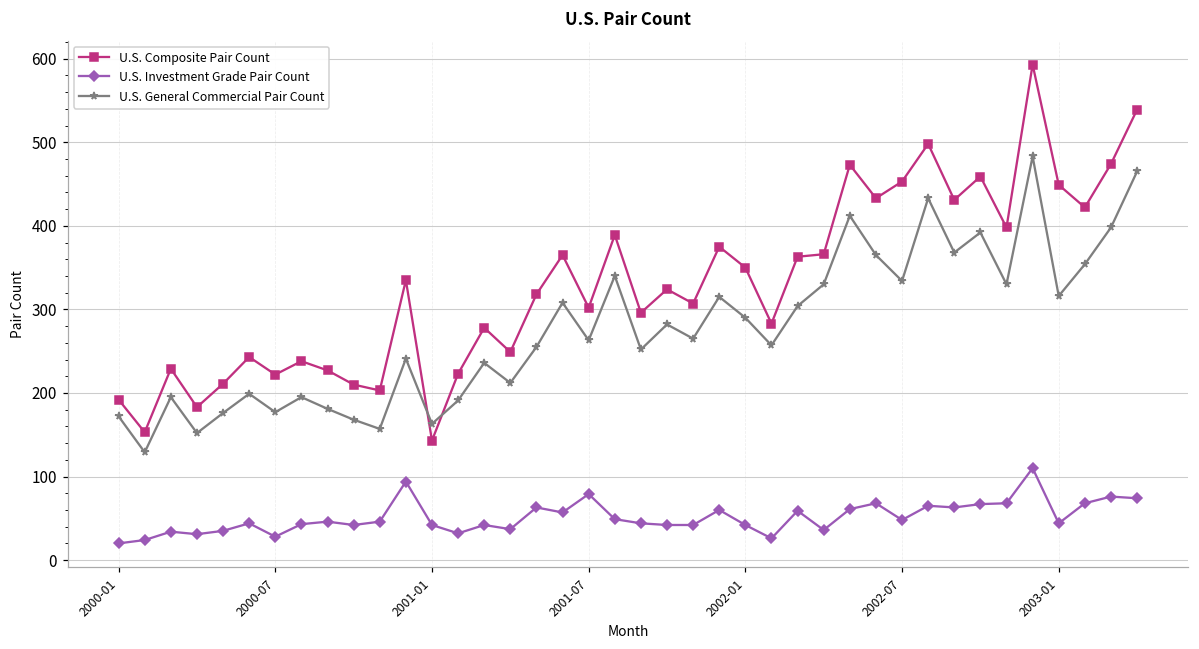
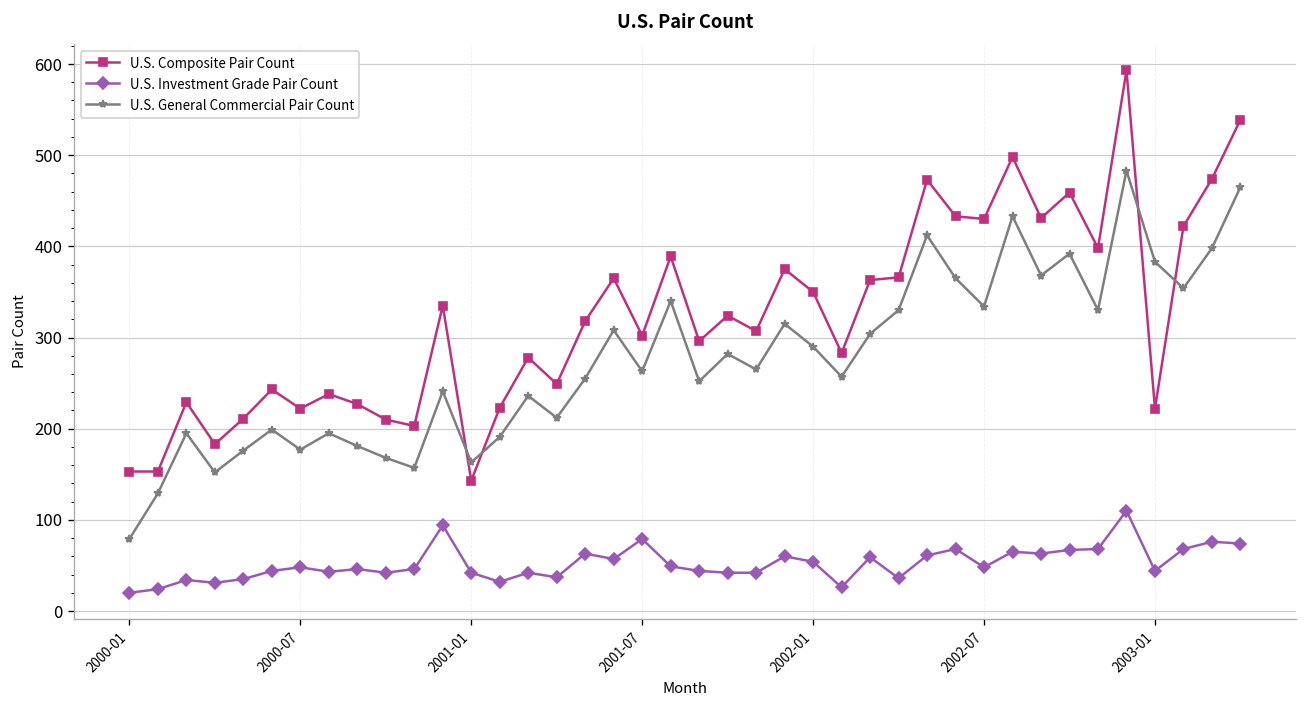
U.S. Composite Pair Count, 2000-01: 190 -> 150
U.S. General Commercial Pair Count, 2000-01: 170 -> 80
U.S. Investment Grade Pair Count, 2000-07: 30 -> 50
U.S. Investment Grade Pair Count, 2002-01: 40 -> 50
U.S. Composite Pair Count, 2002-07: 450 -> 430
U.S. Composite Pair Count, 2003-01: 450 -> 220
U.S. General Commercial Pair Count, 2003-01: 320 -> 380
